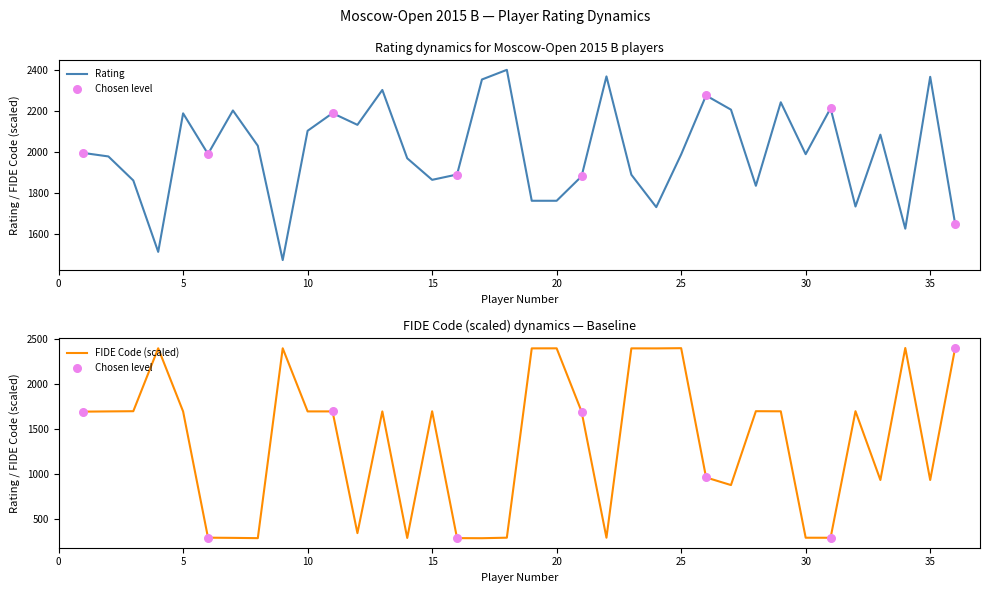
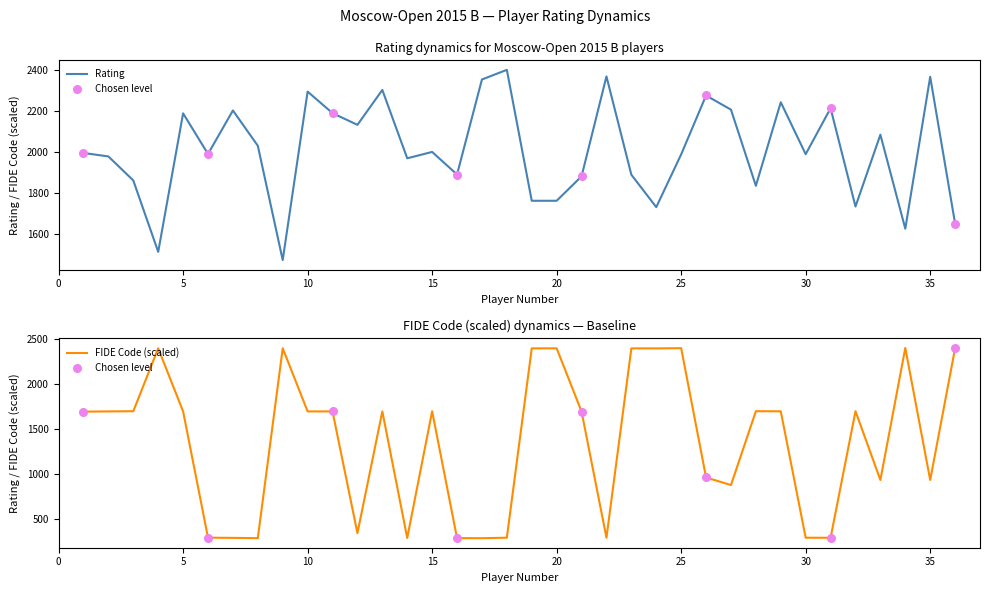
Rating dynamics for Moscow-Open 2015 B players, Rating, 10: 2110 -> 2300
Rating dynamics for Moscow-Open 2015 B players, Rating, 15: 1870 -> 2000
